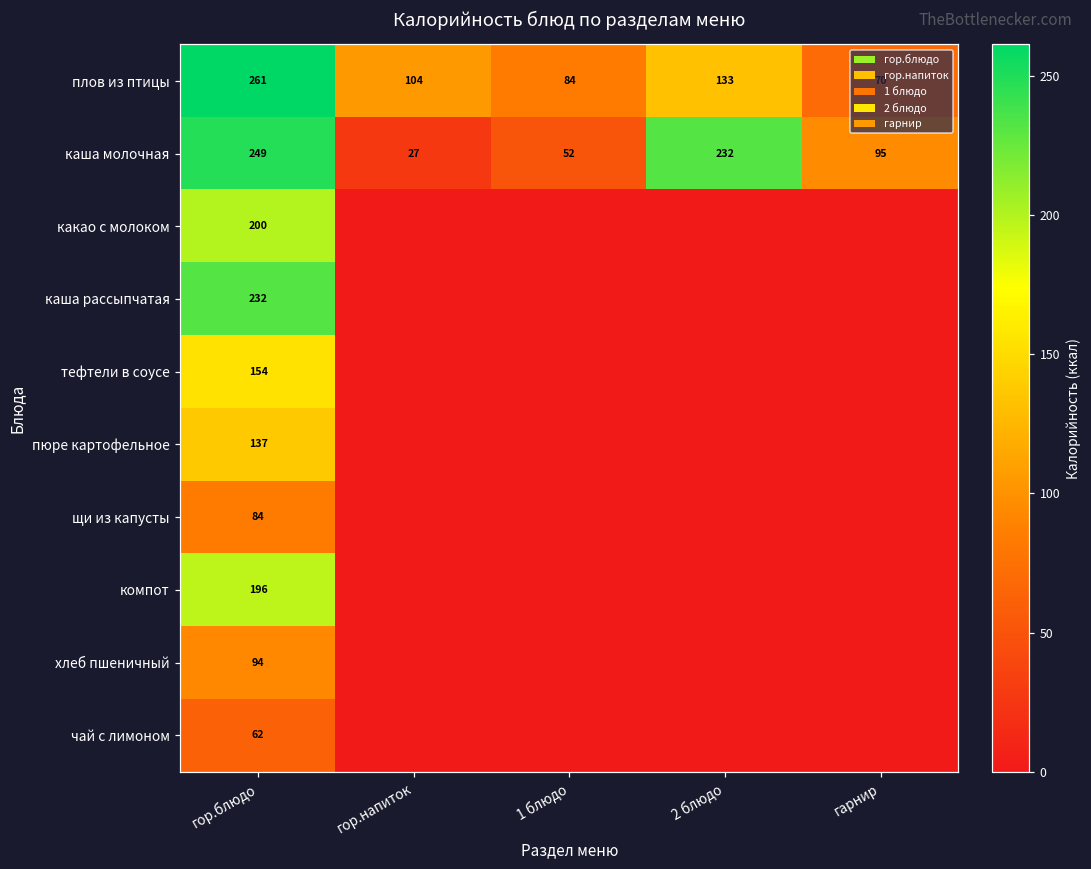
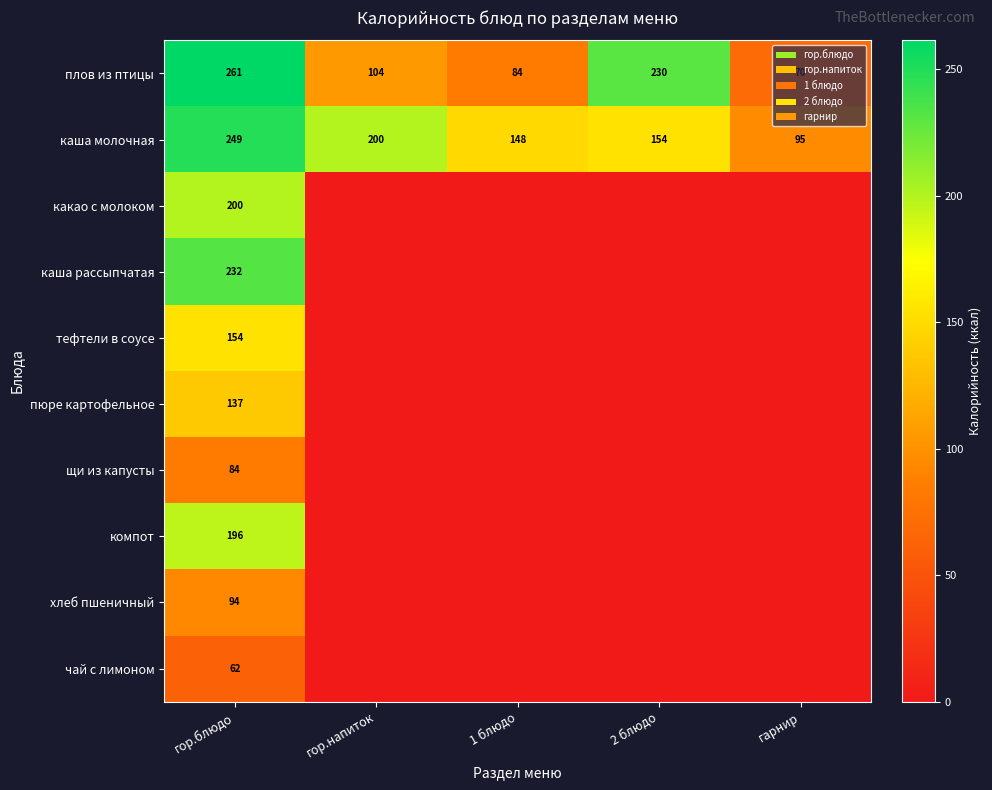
плов из птицы, 2 блюдо: 133 -> 230
каша молочная, гор.напиток: 27 -> 200
каша молочная, 1 блюдо: 52 -> 148
каша молочная, 2 блюдо: 232 -> 154
